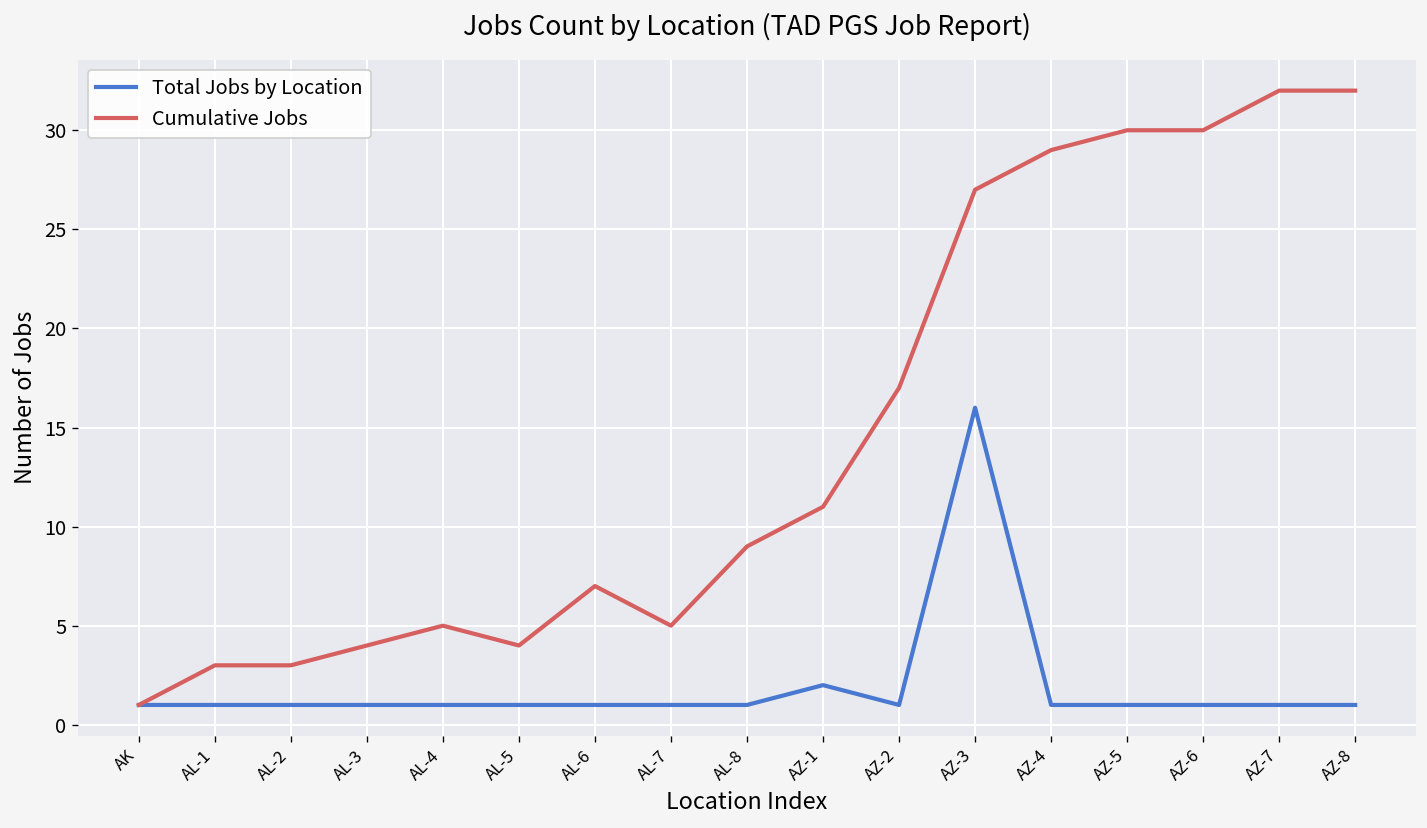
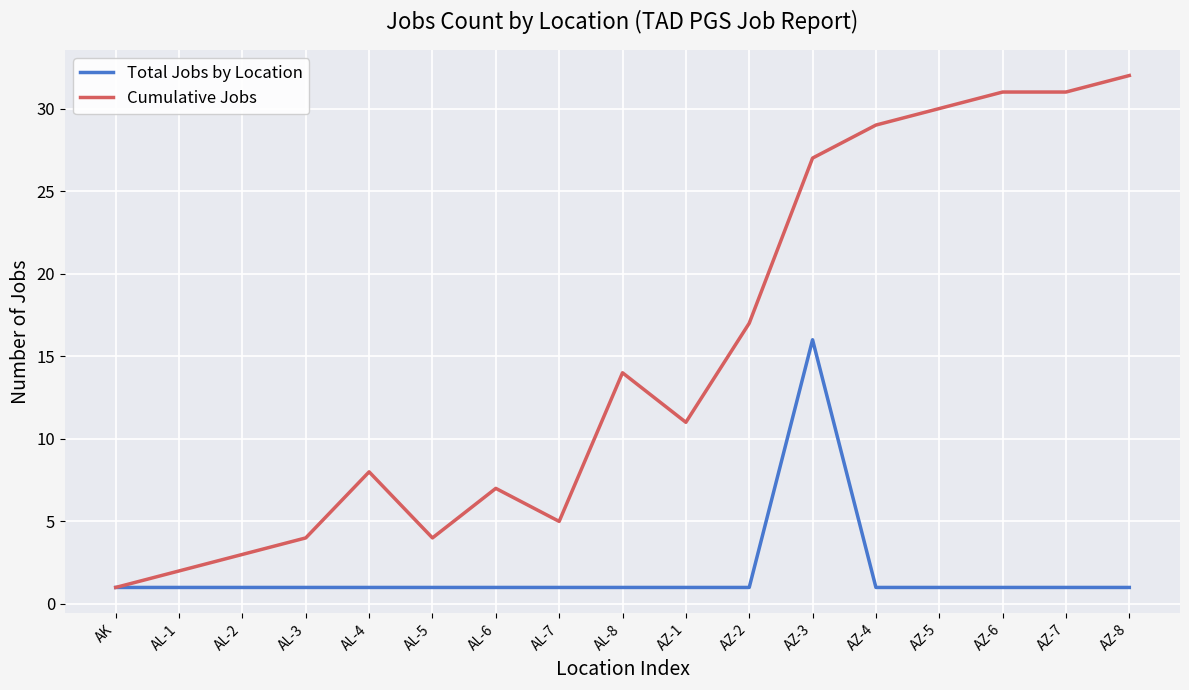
Cumulative Jobs, AL-1: 3 -> 2
Cumulative Jobs, AL-4: 5 -> 8
Cumulative Jobs, AL-8: 9 -> 14
Total Jobs by Location, AZ-1: 2 -> 1
Cumulative Jobs, AZ-6: 30 -> 31
Cumulative Jobs, AZ-7: 32 -> 31
